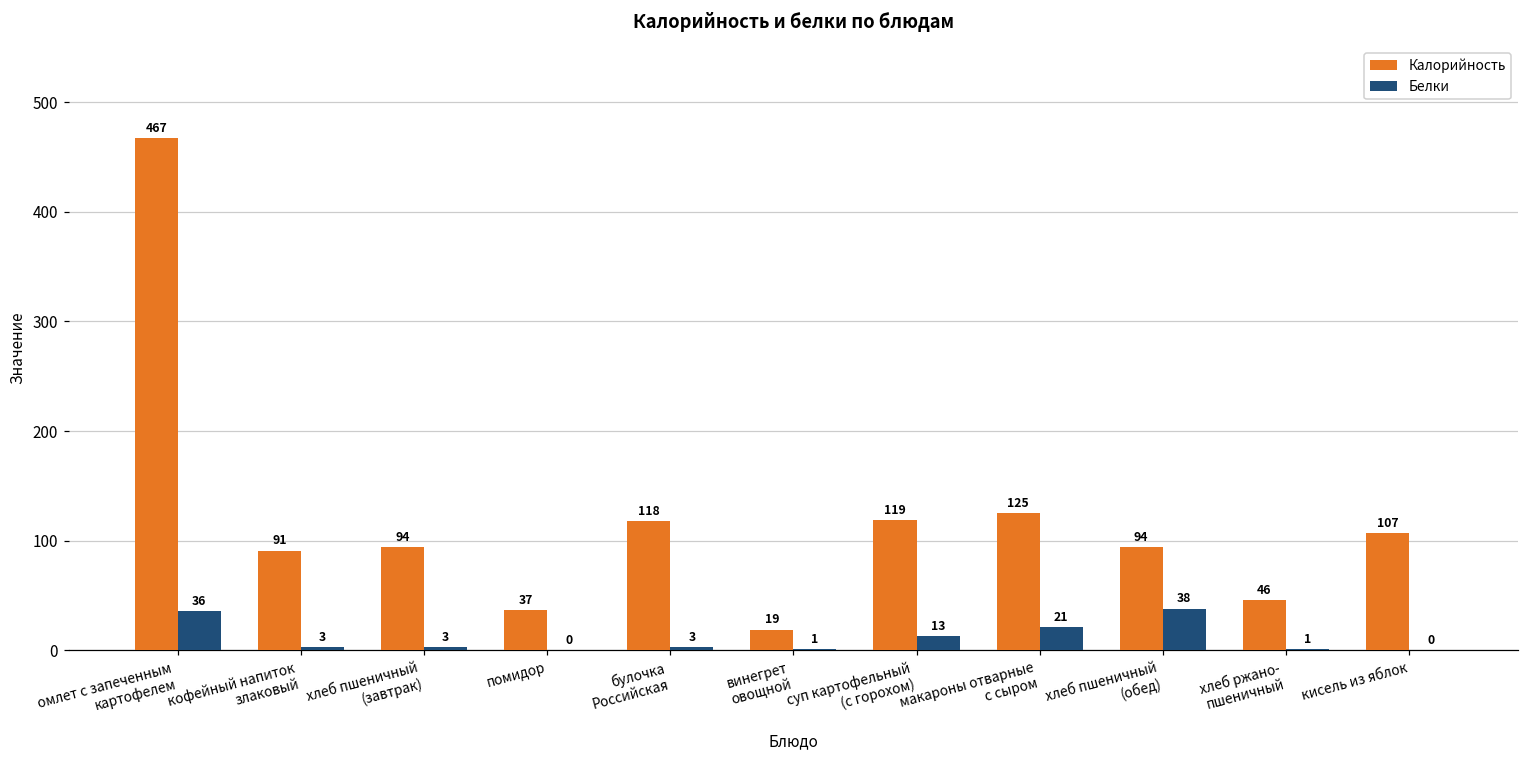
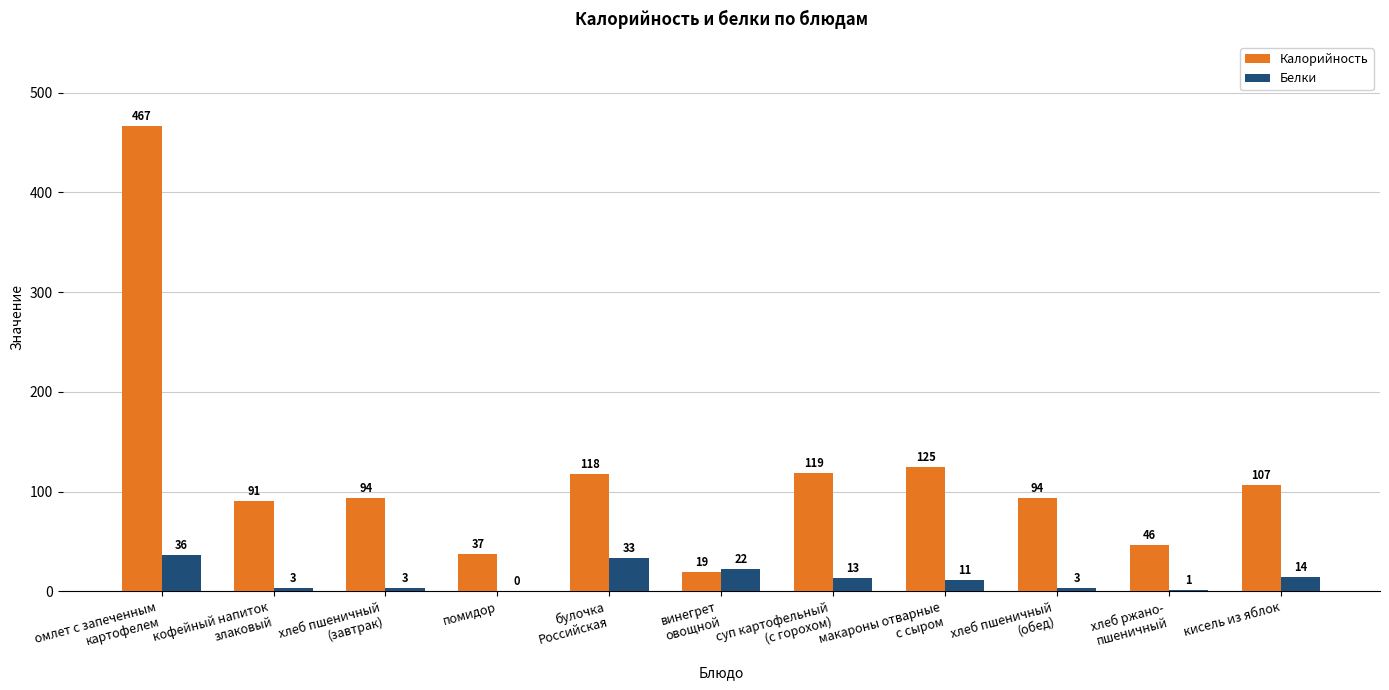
Белки, булочка Российская: 3 -> 33
Белки, винегрет овощной: 1 -> 22
Белки, макароны отварные с сыром: 21 -> 11
Белки, хлеб пшеничный (обед): 38 -> 3
Белки, кисель из яблок: 0 -> 14
